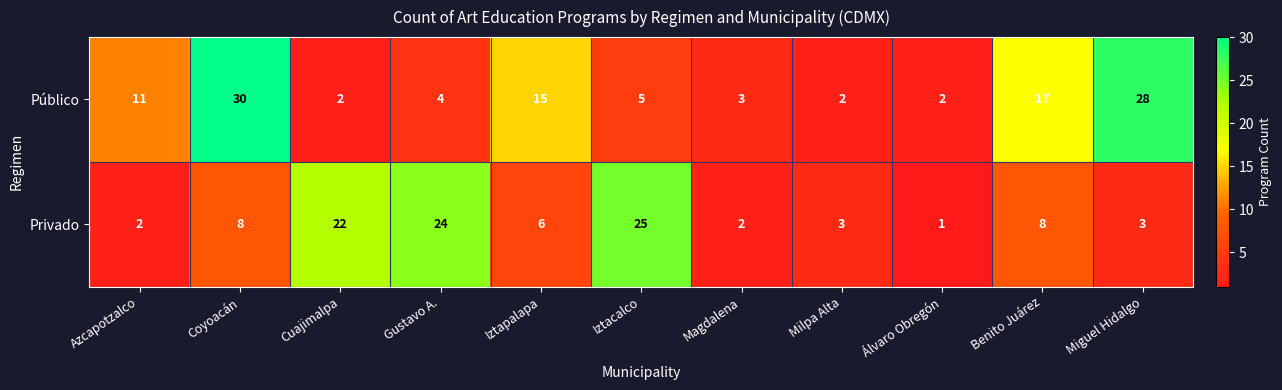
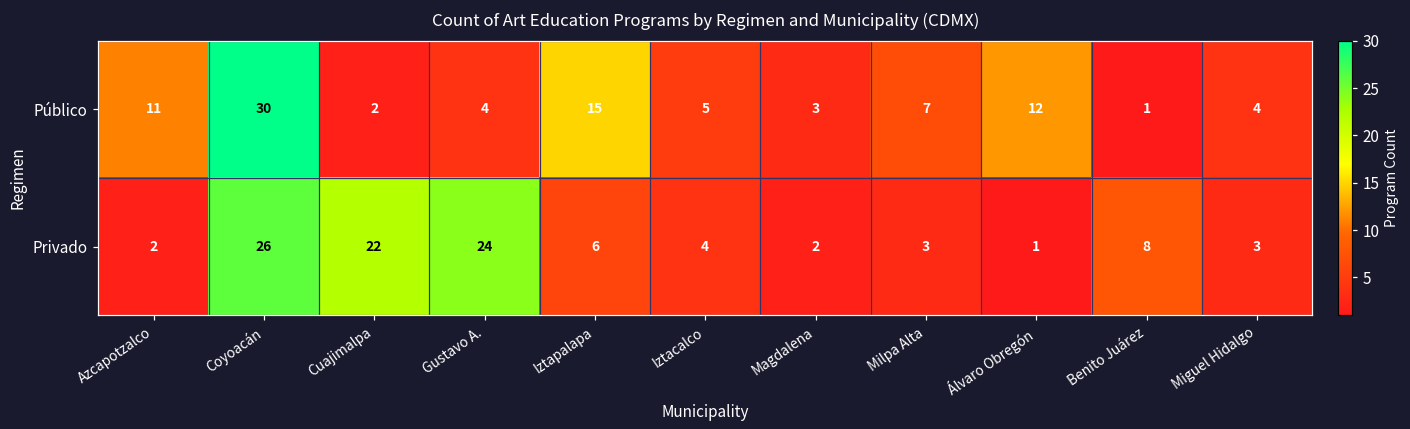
Público, Milpa Alta: 2 -> 7
Público, Álvaro Obregón: 2 -> 12
Público, Benito Juárez: 17 -> 1
Público, Miguel Hidalgo: 28 -> 4
Privado, Coyoacán: 8 -> 26
Privado, Iztacalco: 25 -> 4
